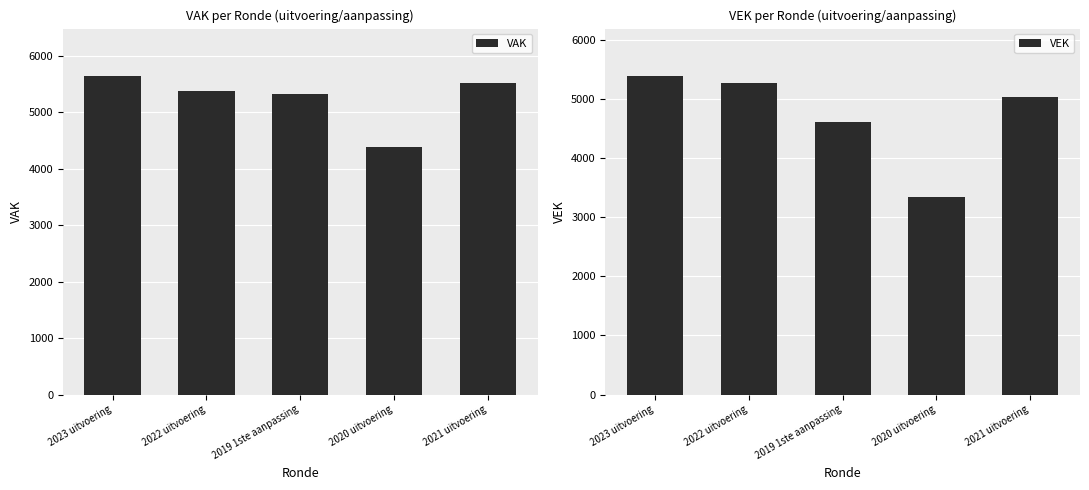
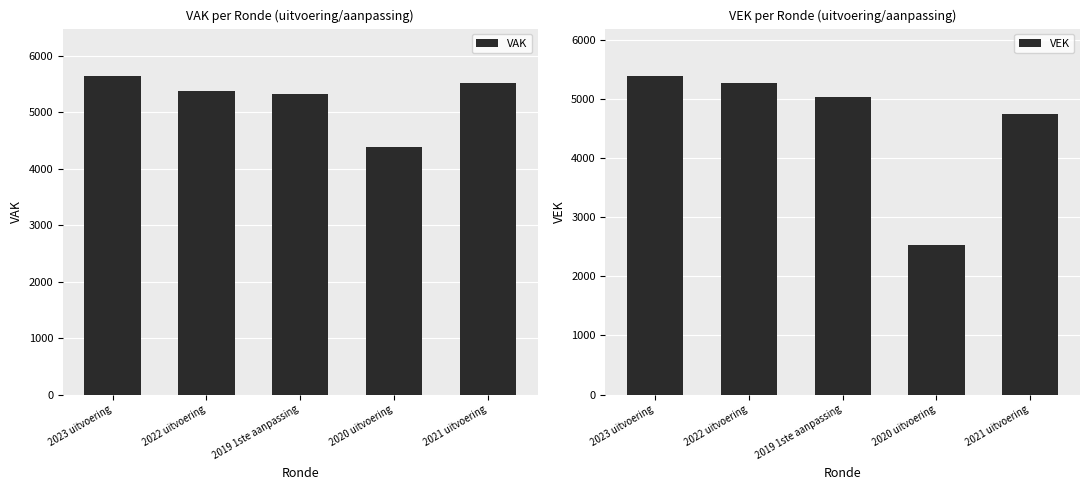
VEK per Ronde (uitvoering/aanpassing), 2019 1ste aanpassing: 4600 -> 5000
VEK per Ronde (uitvoering/aanpassing), 2020 uitvoering: 3300 -> 2500
VEK per Ronde (uitvoering/aanpassing), 2021 uitvoering: 5000 -> 4800
